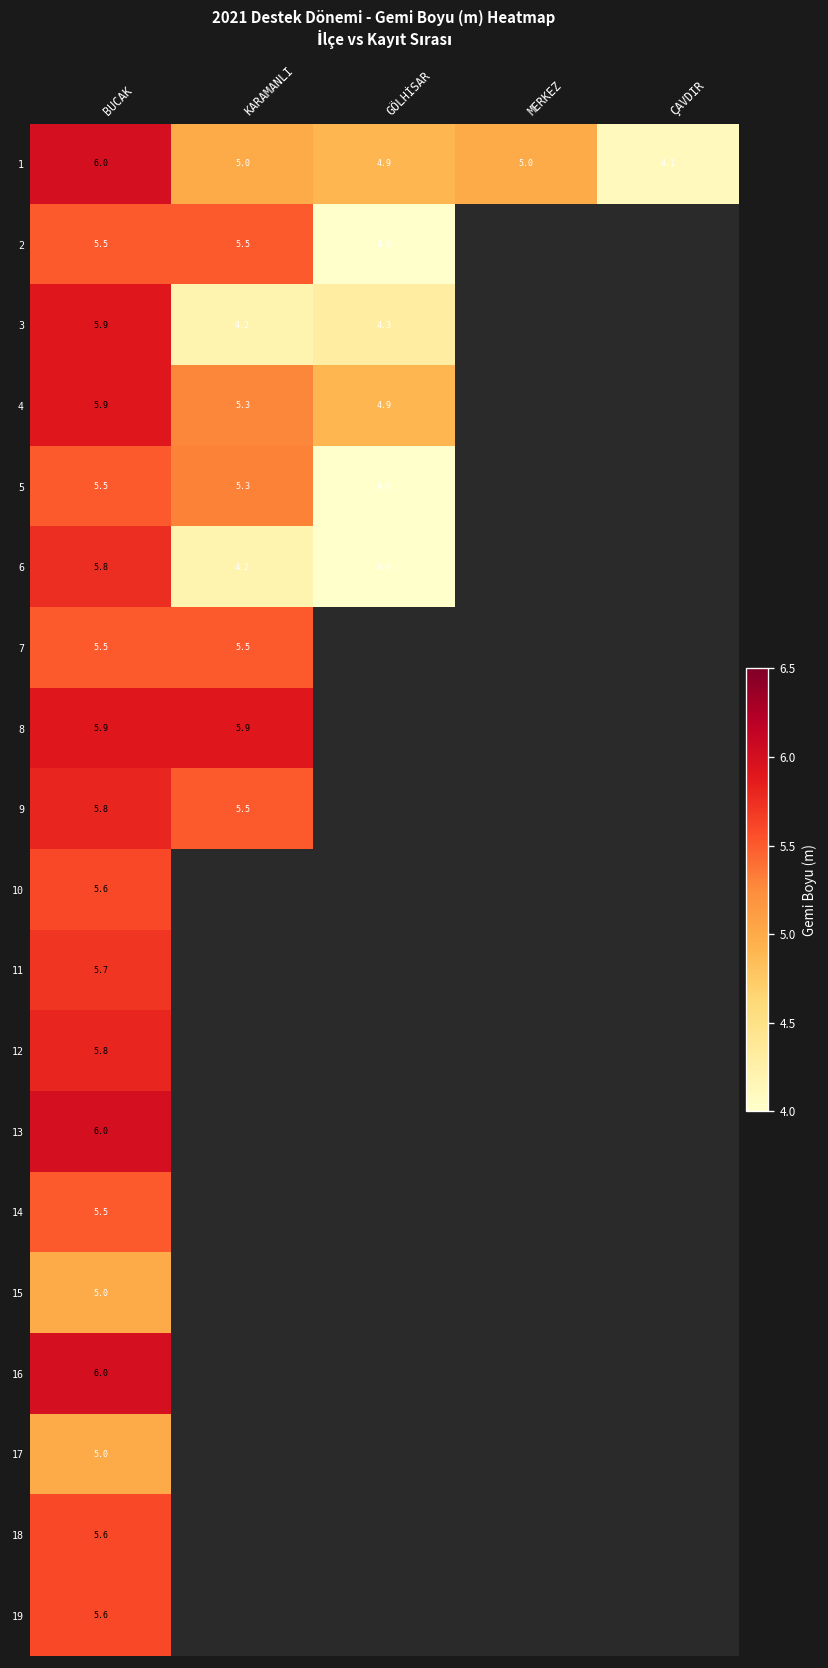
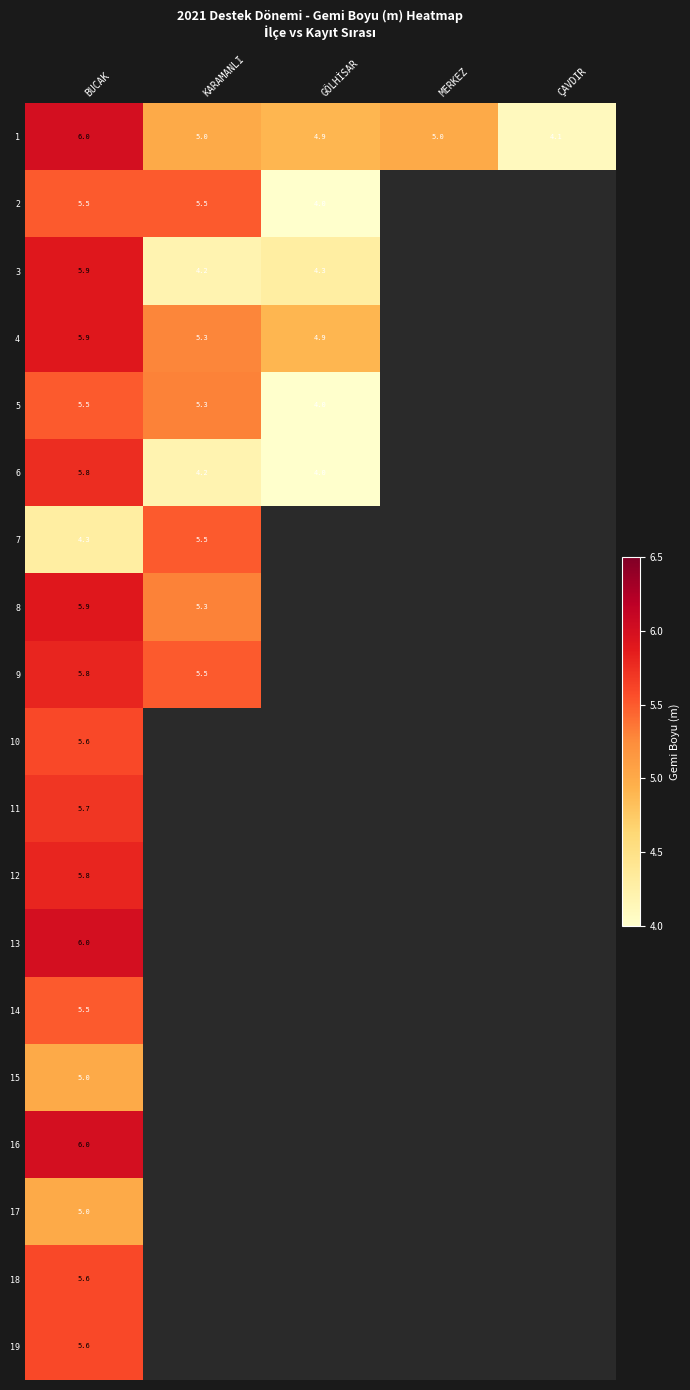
7, BUCAK: 5.5 -> 4.3
8, KARAMANLI: 5.9 -> 5.3
